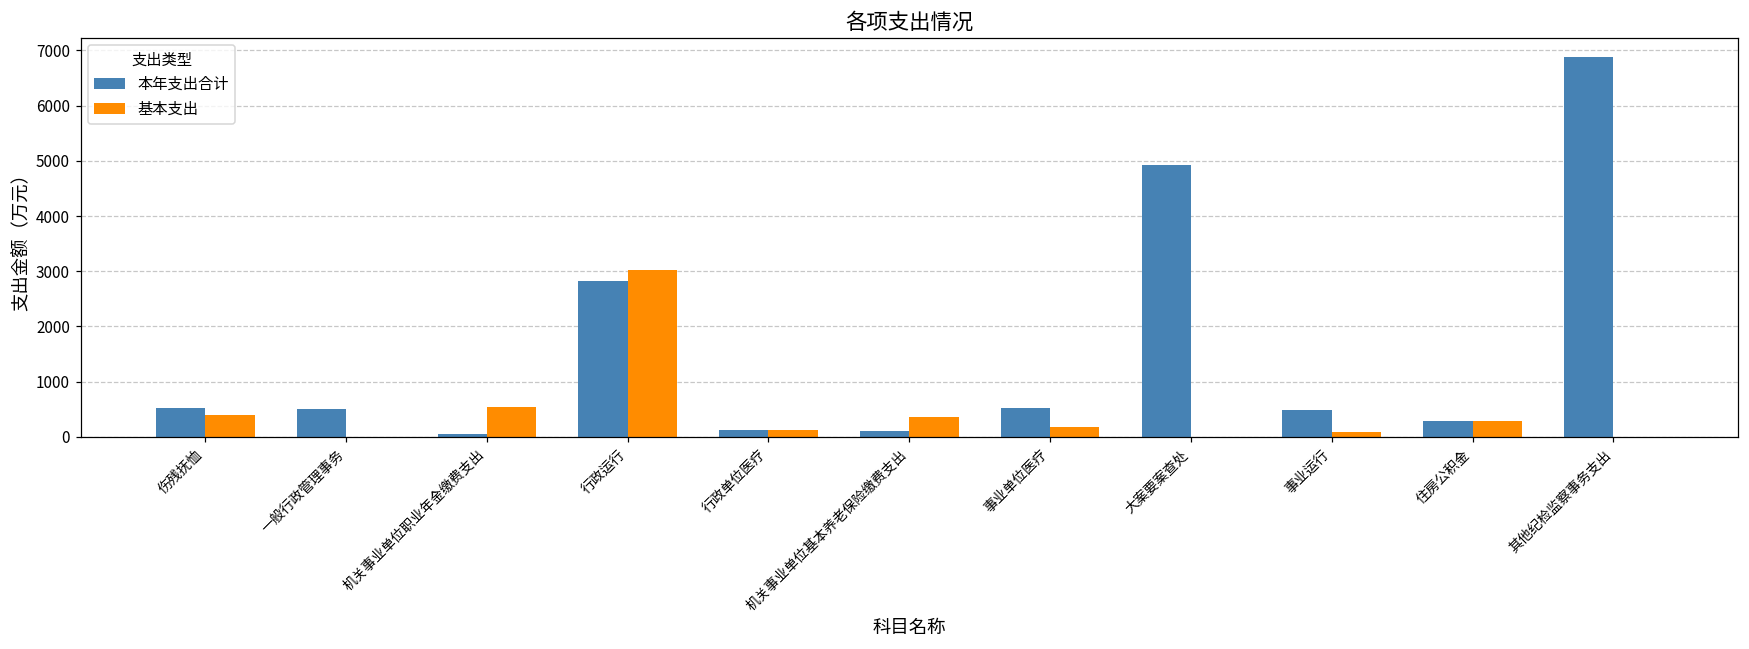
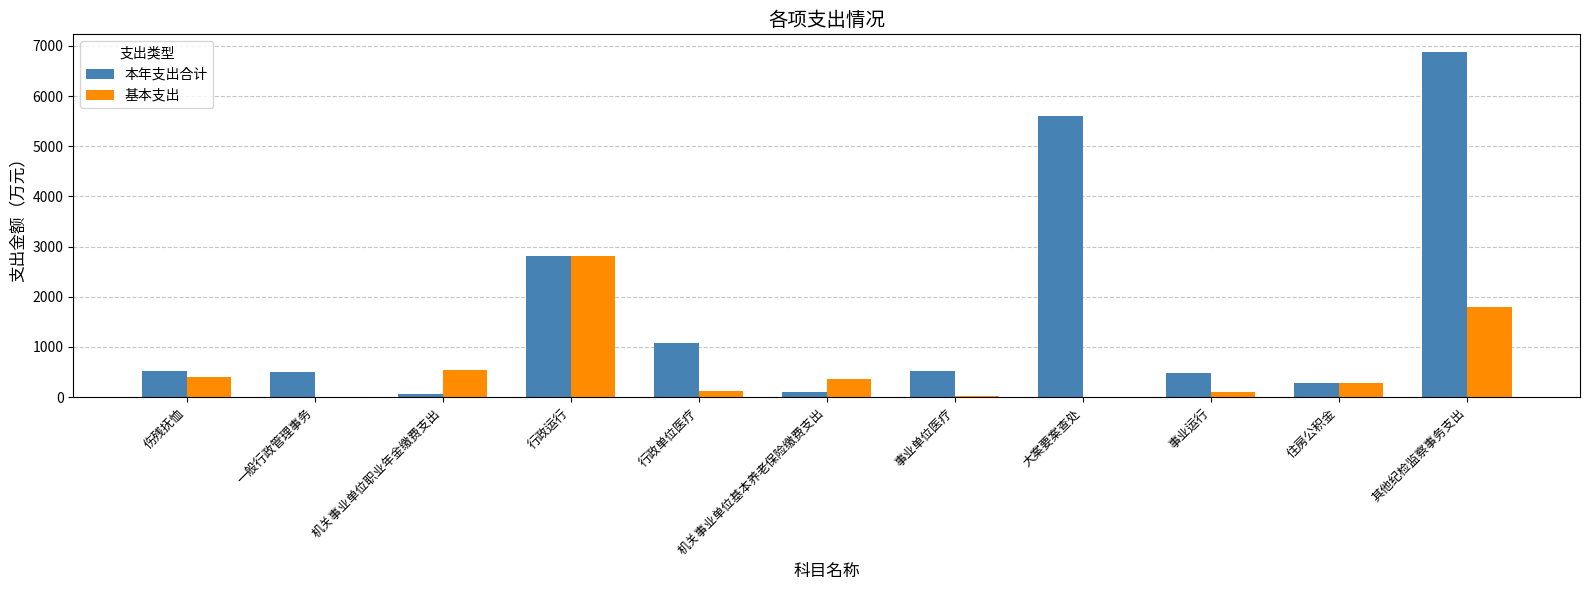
基本支出, 行政运行: 3000 -> 2800
本年支出合计, 行政单位医疗: 100 -> 1100
基本支出, 事业单位医疗: 200 -> 0
本年支出合计, 大案要案查处: 4900 -> 5600
基本支出, 其他纪检监察事务支出: 0 -> 1800
